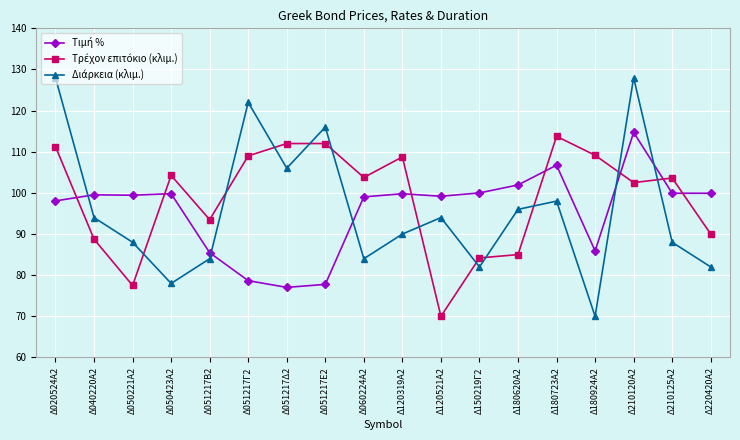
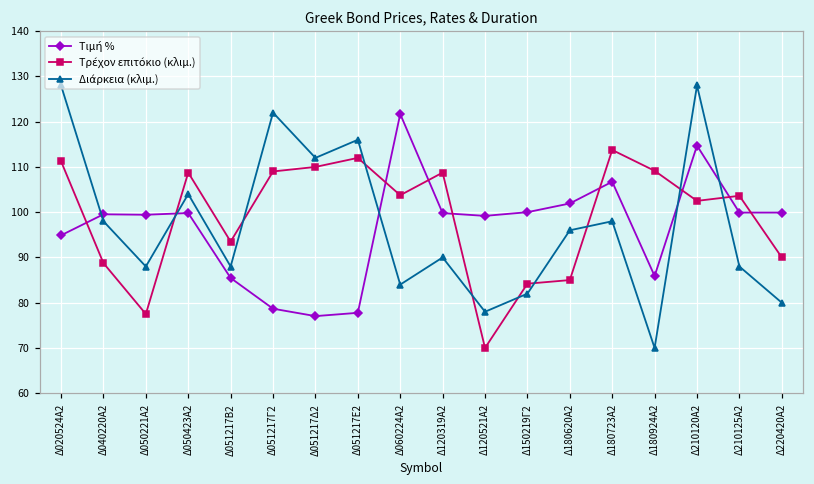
Τιμή %, Δ020524Α2: 98 -> 95
Διάρκεια (κλιμ.), Δ040220Α2: 94 -> 98
Τρέχον επιτόκιο (κλιμ.), Δ050423Α2: 104 -> 109
Διάρκεια (κλιμ.), Δ050423Α2: 78 -> 104
Διάρκεια (κλιμ.), Δ051217Β2: 84 -> 88
Τρέχον επιτόκιο (κλιμ.), Δ051217Δ2: 112 -> 110
Διάρκεια (κλιμ.), Δ051217Δ2: 106 -> 112
Τιμή %, Δ060224Α2: 99 -> 122
Διάρκεια (κλιμ.), Δ120521Α2: 94 -> 78
Διάρκεια (κλιμ.), Δ220420Α2: 82 -> 80
